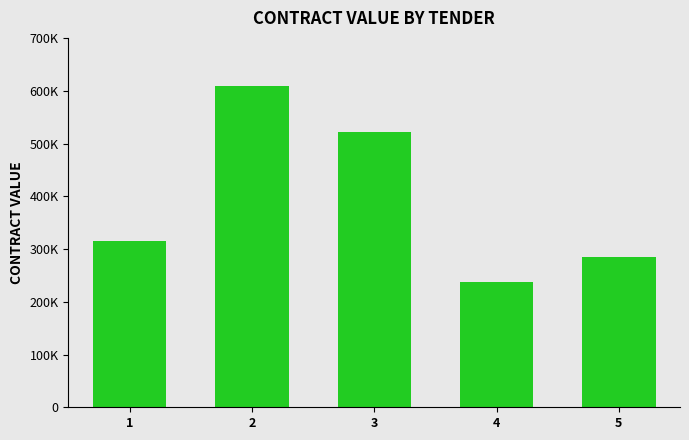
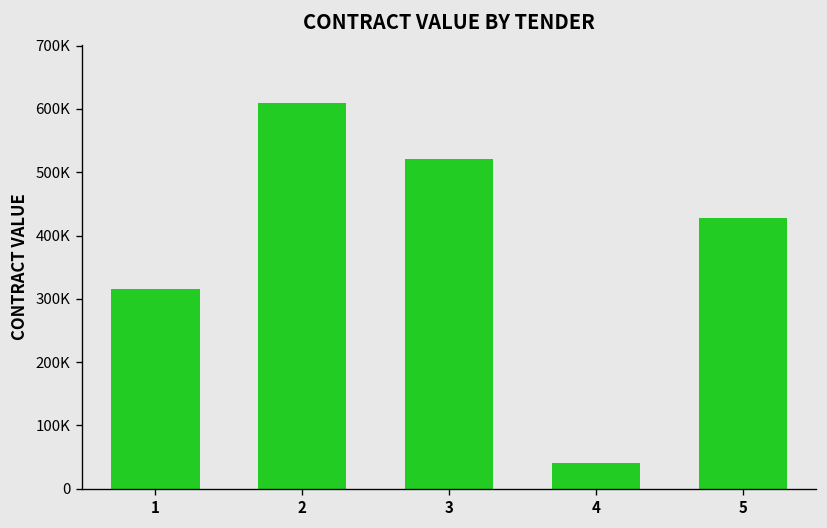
4: 240000 -> 40000
5: 280000 -> 430000
